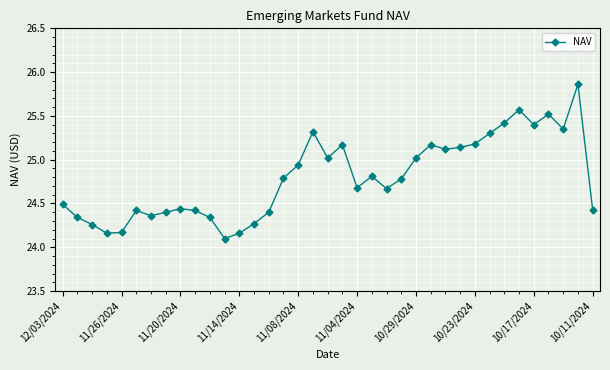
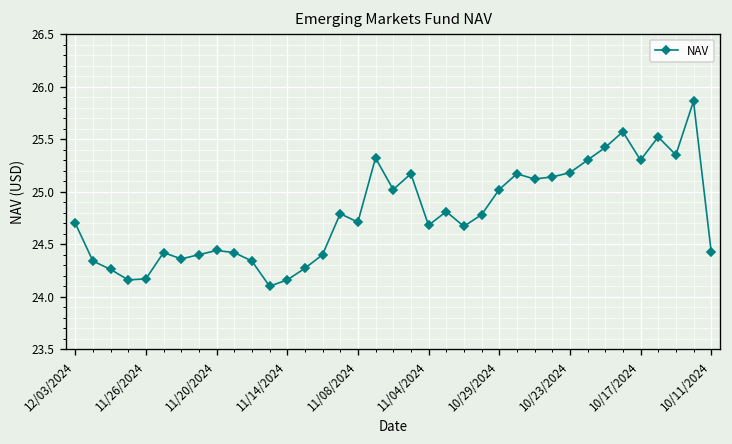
12/03/2024: 24.5 -> 24.7
11/08/2024: 24.9 -> 24.7
10/17/2024: 25.4 -> 25.3
